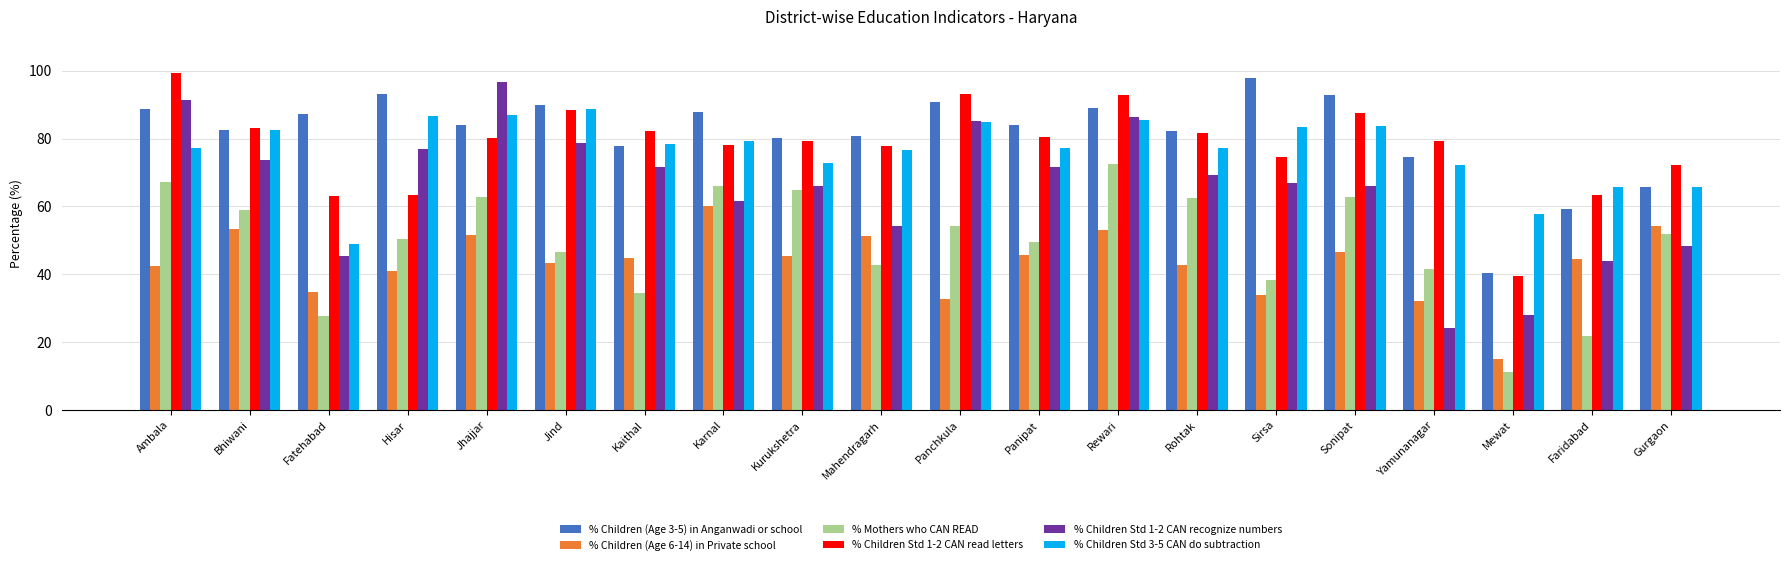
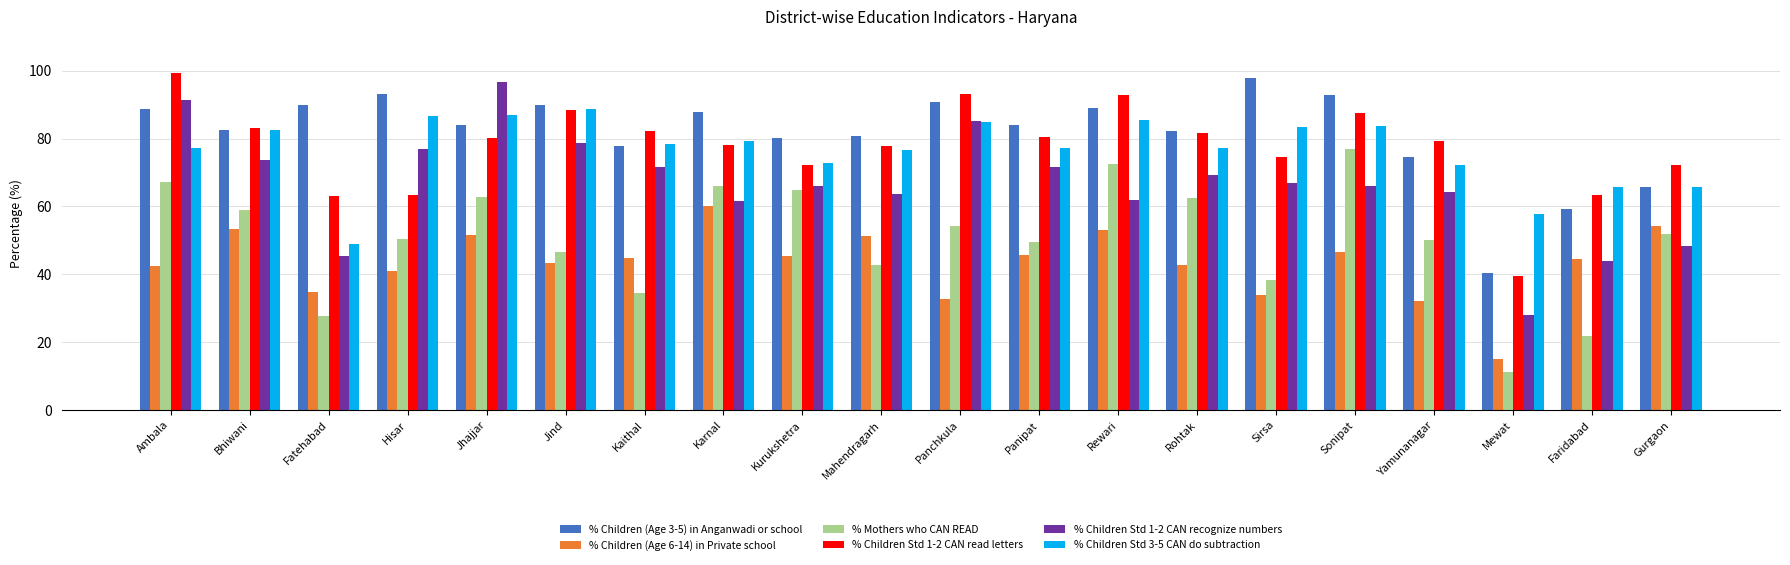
% Children (Age 3-5) in Anganwadi or school, Fatehabad: 87 -> 90
% Children Std 1-2 CAN read letters, Kurukshetra: 79 -> 72
% Children Std 1-2 CAN recognize numbers, Mahendragarh: 54 -> 64
% Children Std 1-2 CAN recognize numbers, Rewari: 86 -> 62
% Mothers who CAN READ, Sonipat: 63 -> 77
% Mothers who CAN READ, Yamunanagar: 42 -> 50
% Children Std 1-2 CAN recognize numbers, Yamunanagar: 24 -> 64
